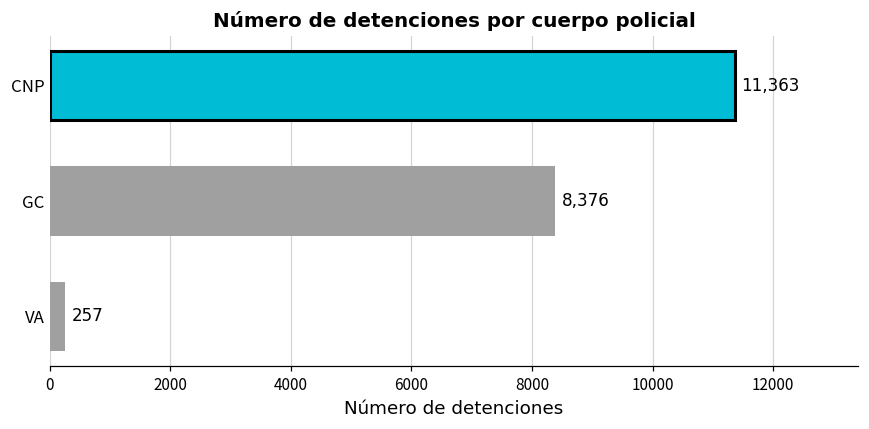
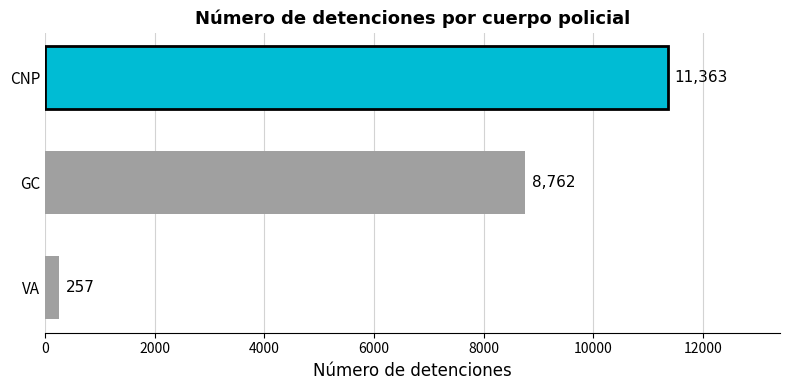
GC: 8,376 -> 8,762
